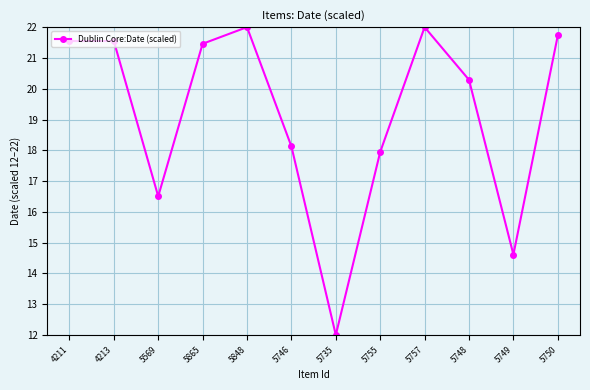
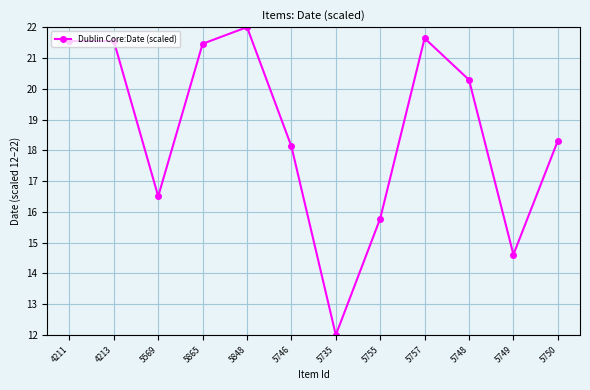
5755: 17.9 -> 15.8
5757: 22.0 -> 21.6
5750: 21.7 -> 18.3
